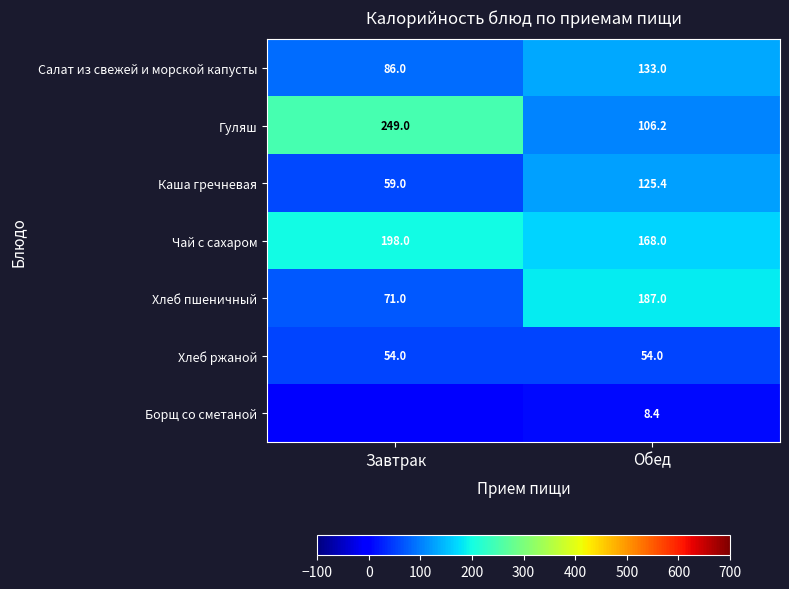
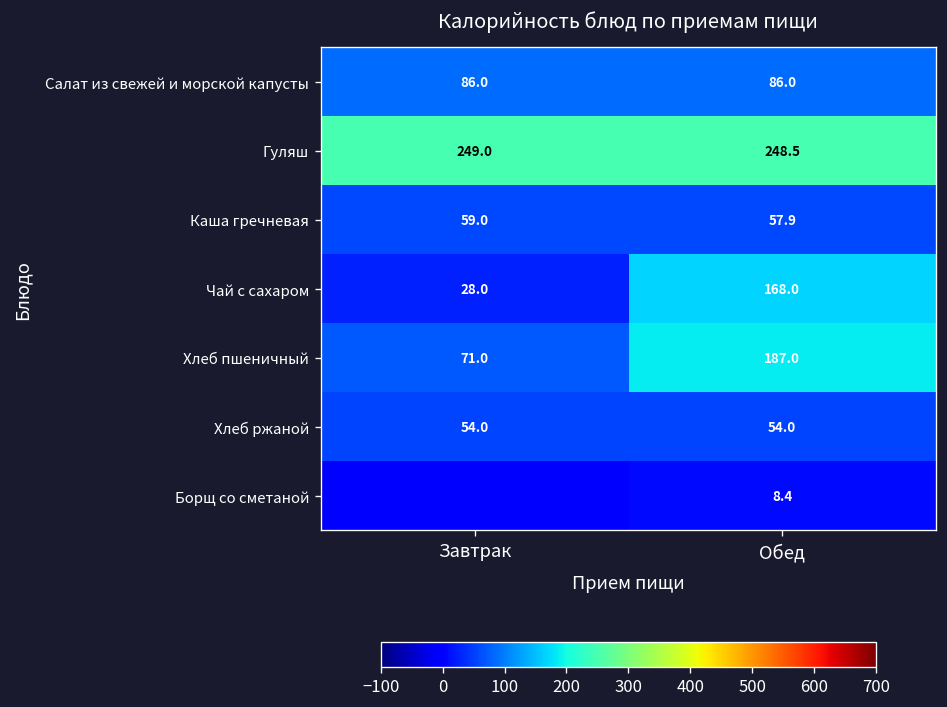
Салат из свежей и морской капусты, Обед: 133.0 -> 86.0
Гуляш, Обед: 106.2 -> 248.5
Каша гречневая, Обед: 125.4 -> 57.9
Чай с сахаром, Завтрак: 198.0 -> 28.0
